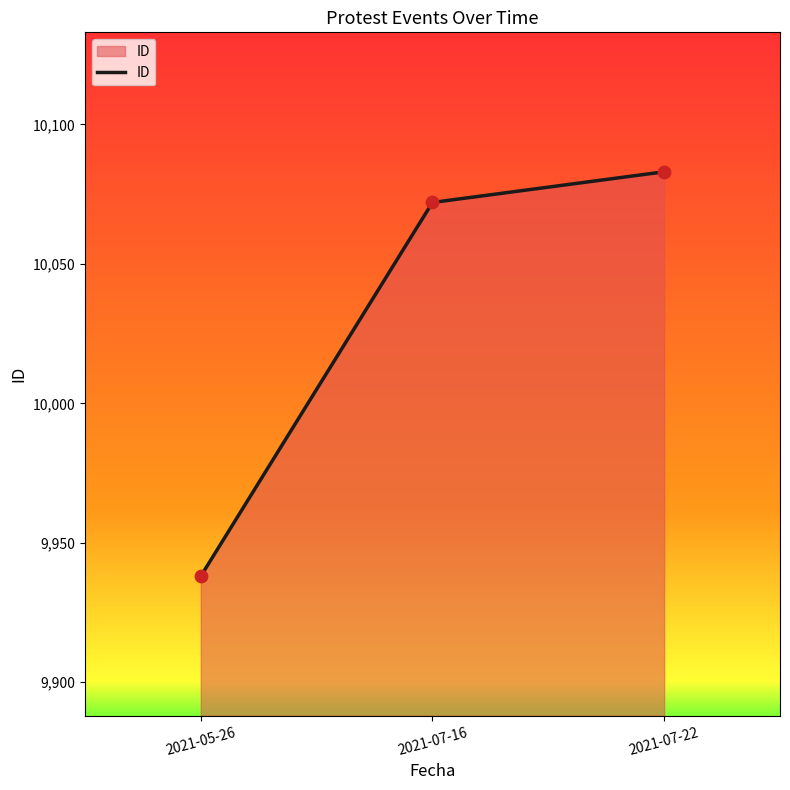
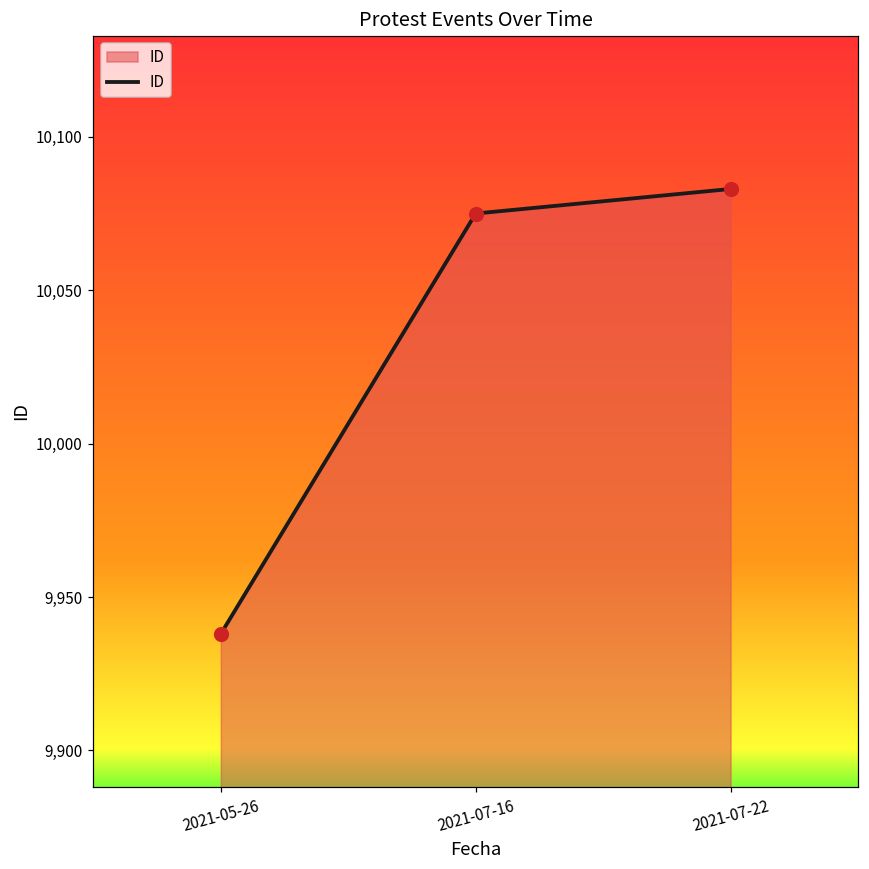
2021-07-16: 10,072 -> 10,075
